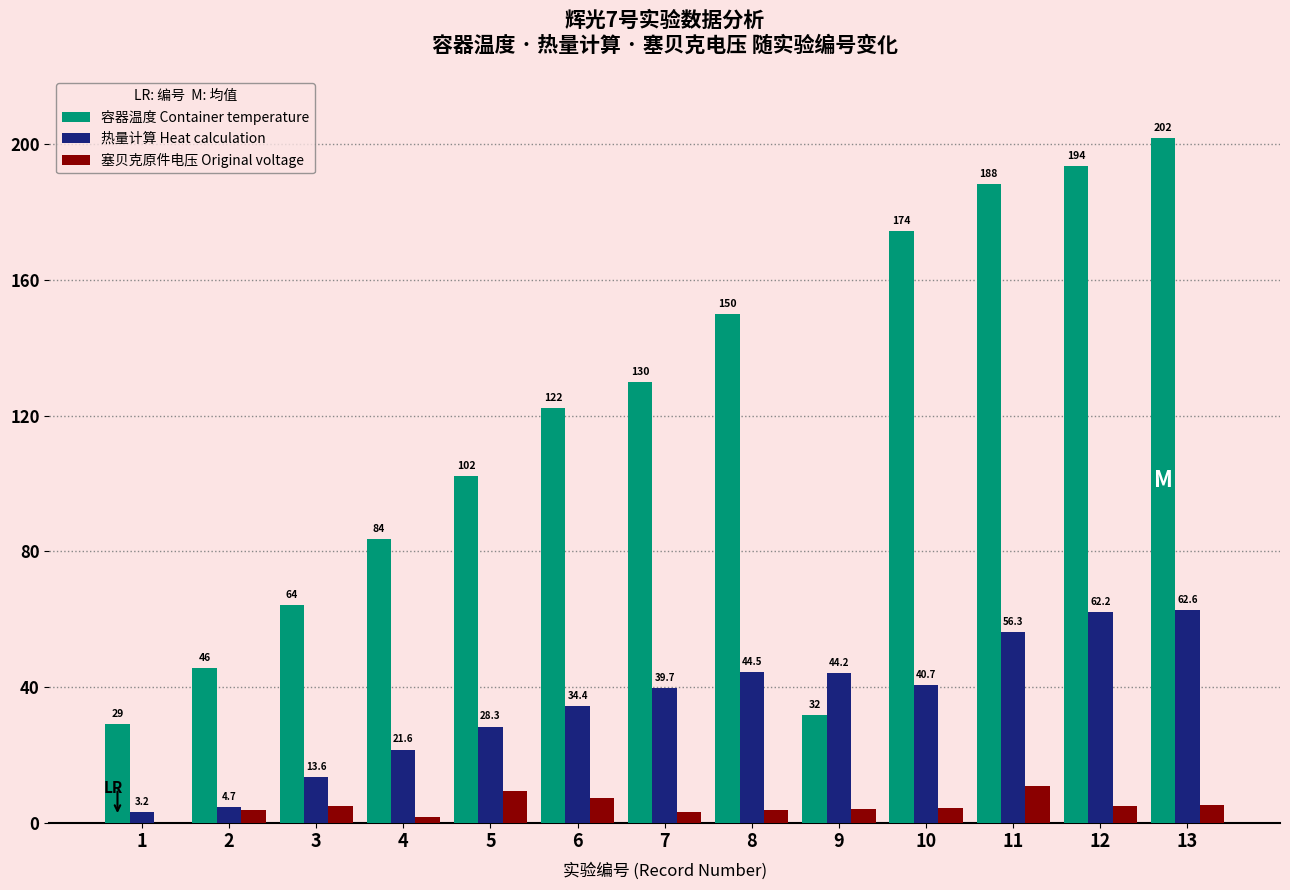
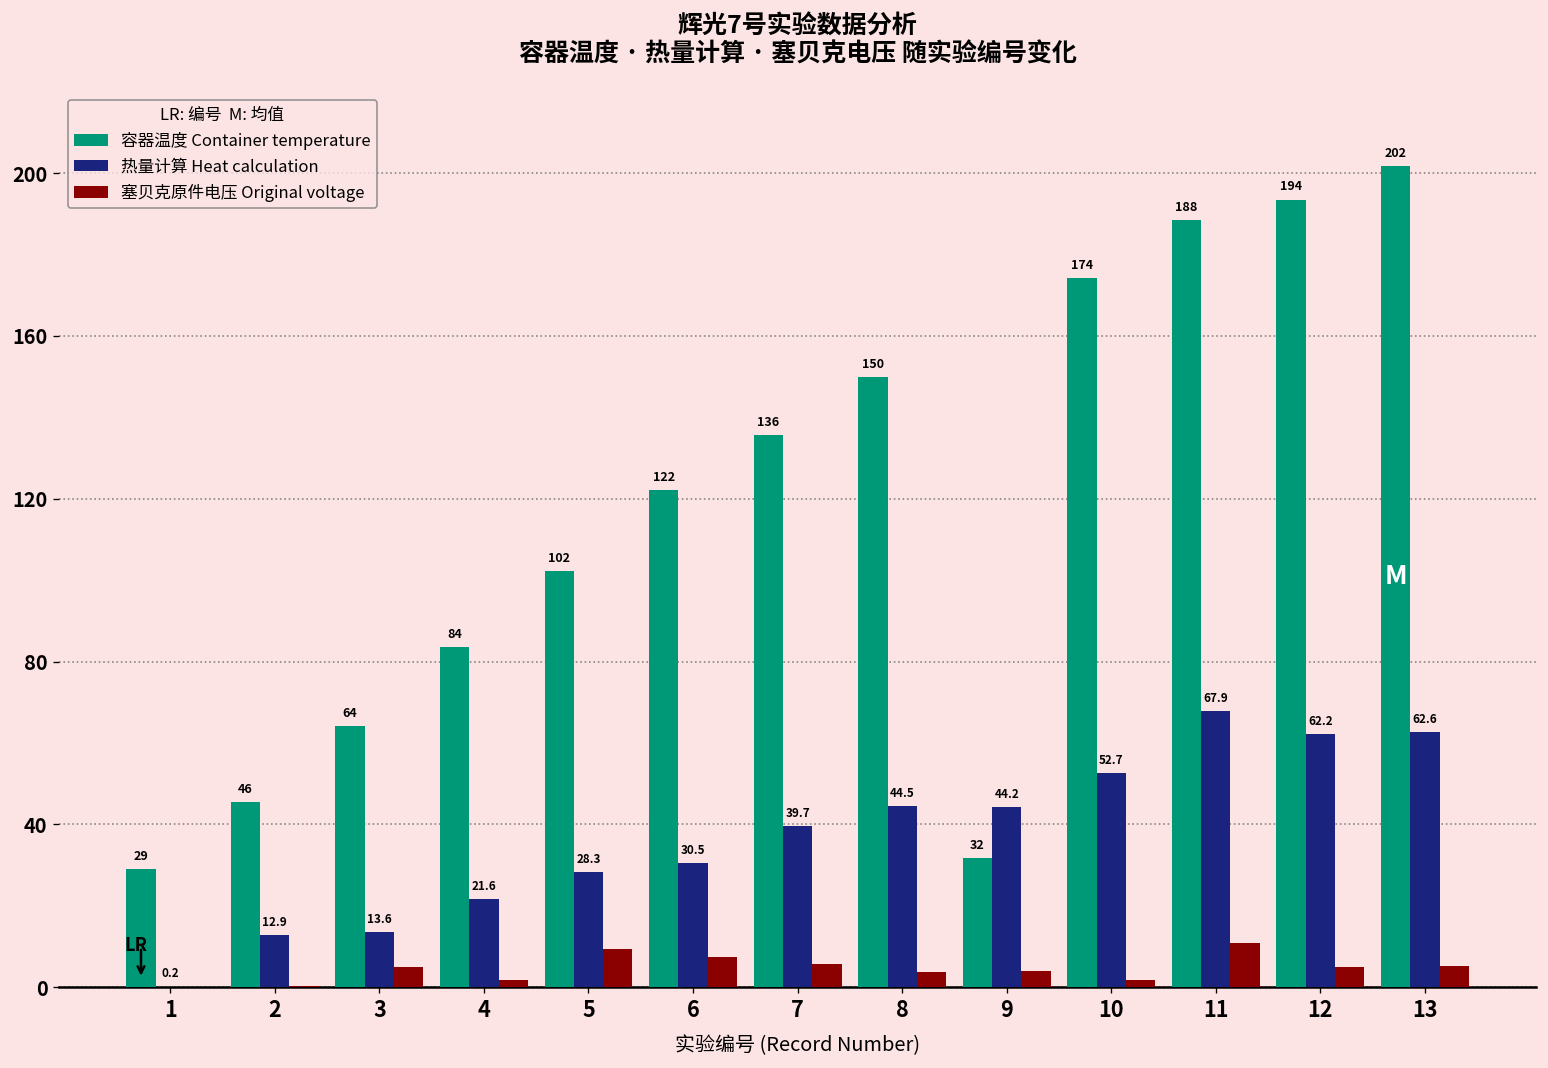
热量计算 Heat calculation, 1: 3.2 -> 0.2
热量计算 Heat calculation, 2: 4.7 -> 12.9
塞贝克原件电压 Original voltage, 2: 4 -> 0
热量计算 Heat calculation, 6: 34.4 -> 30.5
容器温度 Container temperature, 7: 130 -> 136
塞贝克原件电压 Original voltage, 7: 3 -> 6
热量计算 Heat calculation, 10: 40.7 -> 52.7
塞贝克原件电压 Original voltage, 10: 4 -> 2
热量计算 Heat calculation, 11: 56.3 -> 67.9
